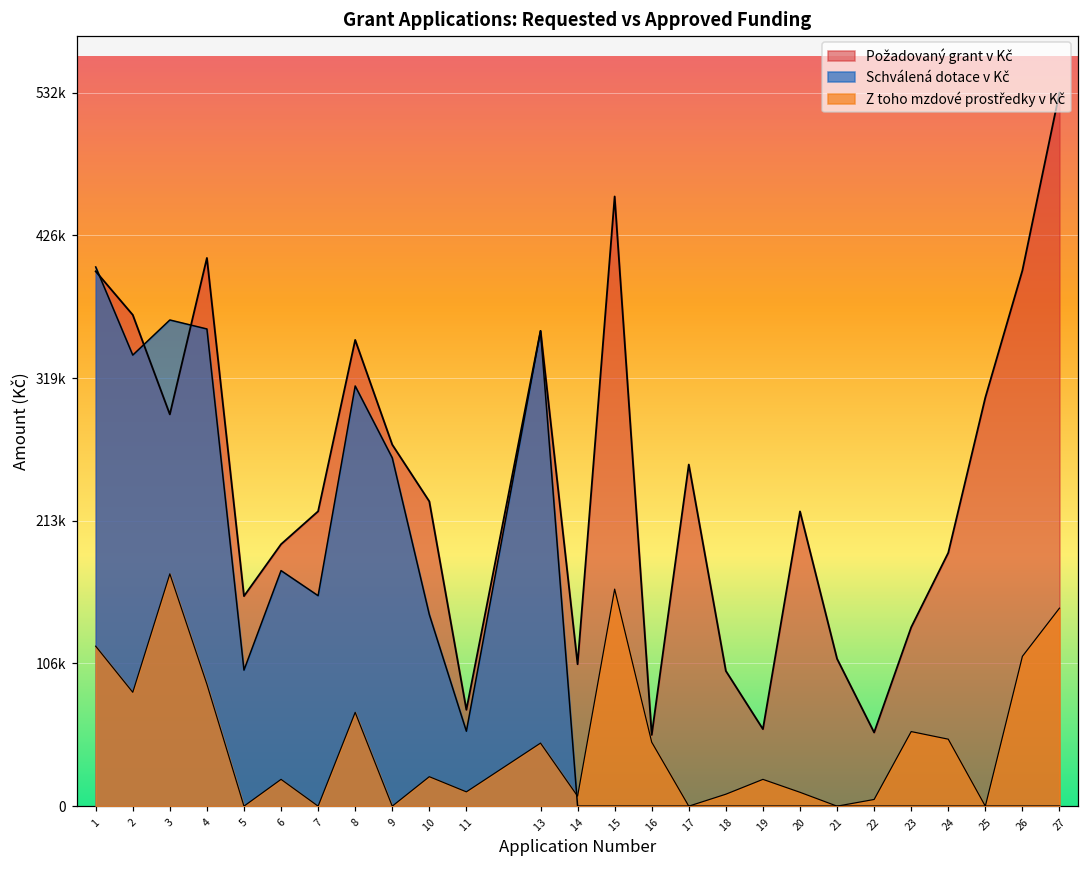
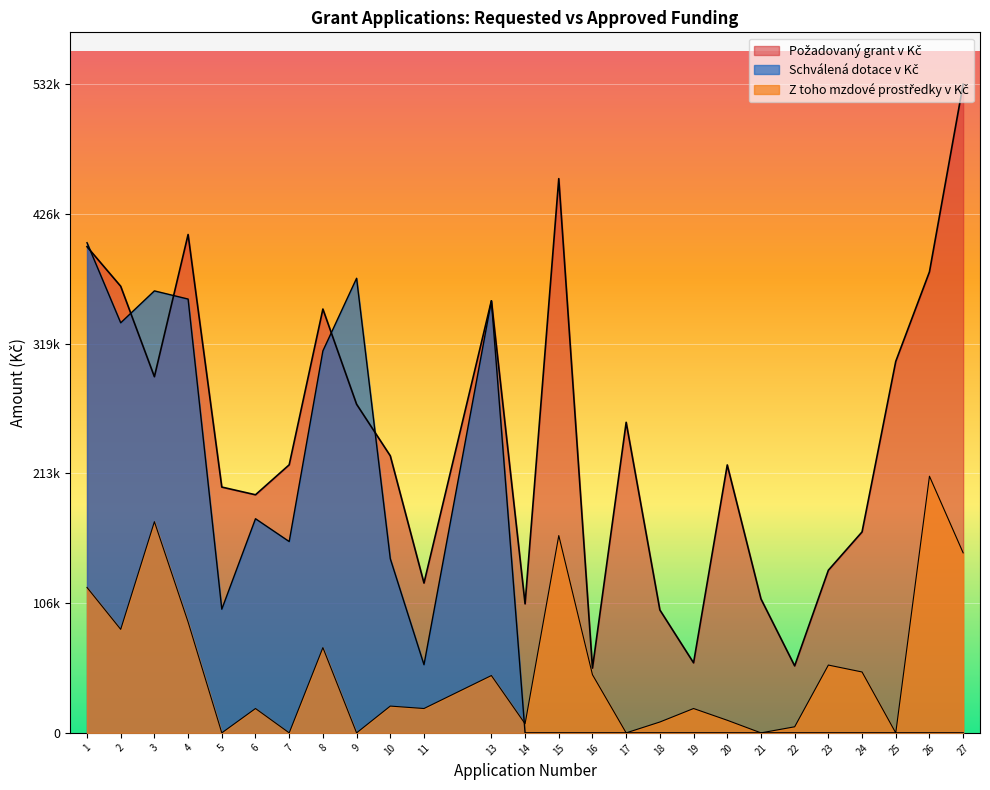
Požadovaný grant v Kč, 5: 157000 -> 202000
Schválená dotace v Kč, 9: 260000 -> 373000
Požadovaný grant v Kč, 11: 72000 -> 123000
Z toho mzdové prostředky v Kč, 11: 11000 -> 20000
Požadovaný grant v Kč, 24: 189000 -> 165000
Požadovaný grant v Kč, 26: 400000 -> 379000
Z toho mzdové prostředky v Kč, 26: 112000 -> 211000
